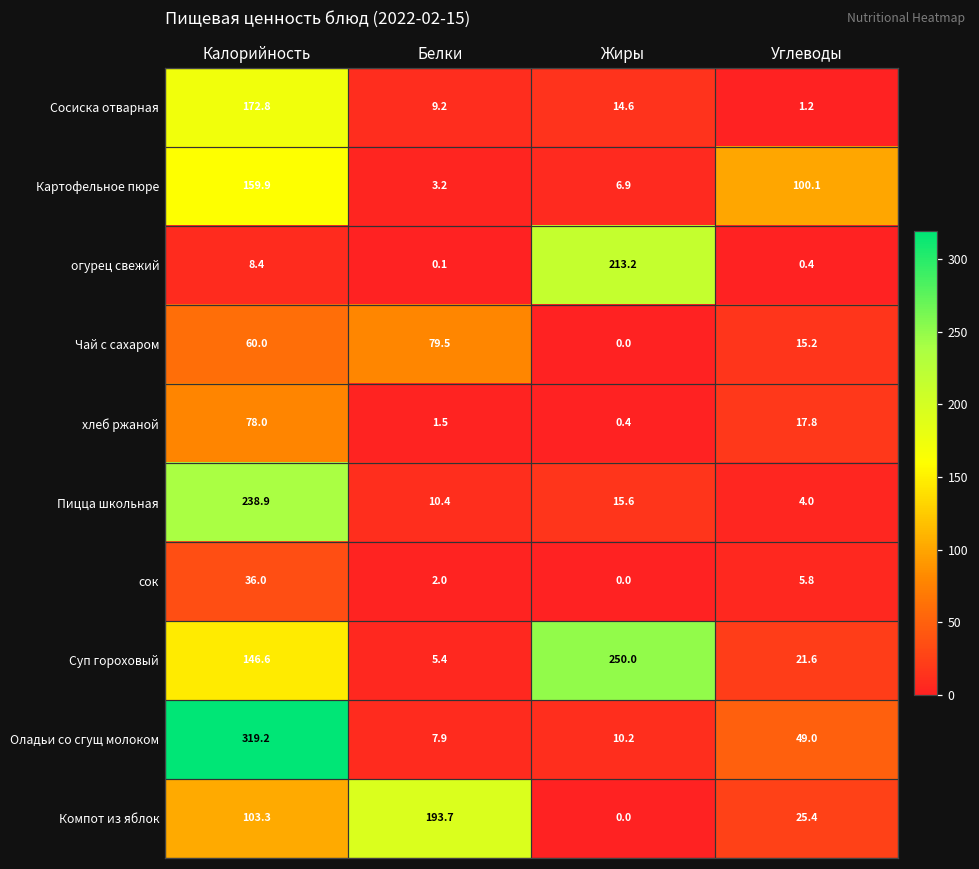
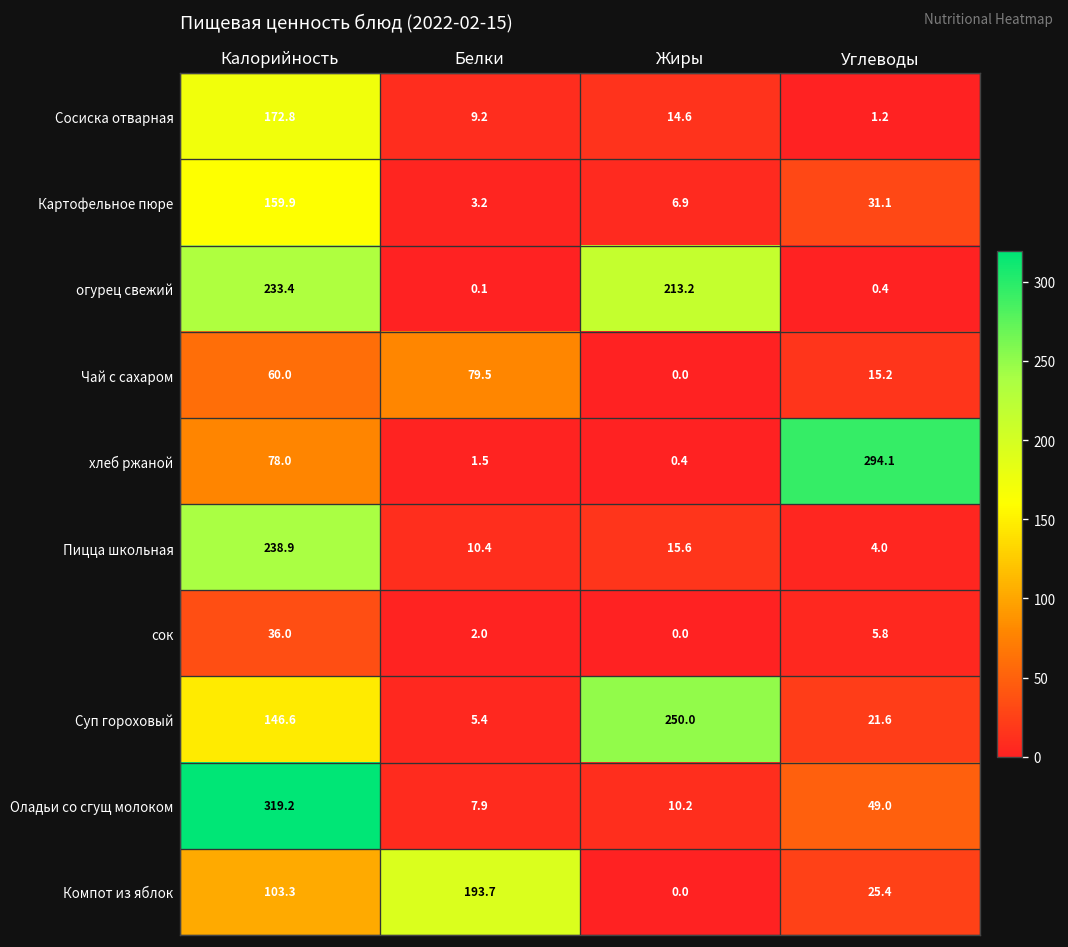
Картофельное пюре, Углеводы: 100.1 -> 31.1
огурец свежий, Калорийность: 8.4 -> 233.4
хлеб ржаной, Углеводы: 17.8 -> 294.1
